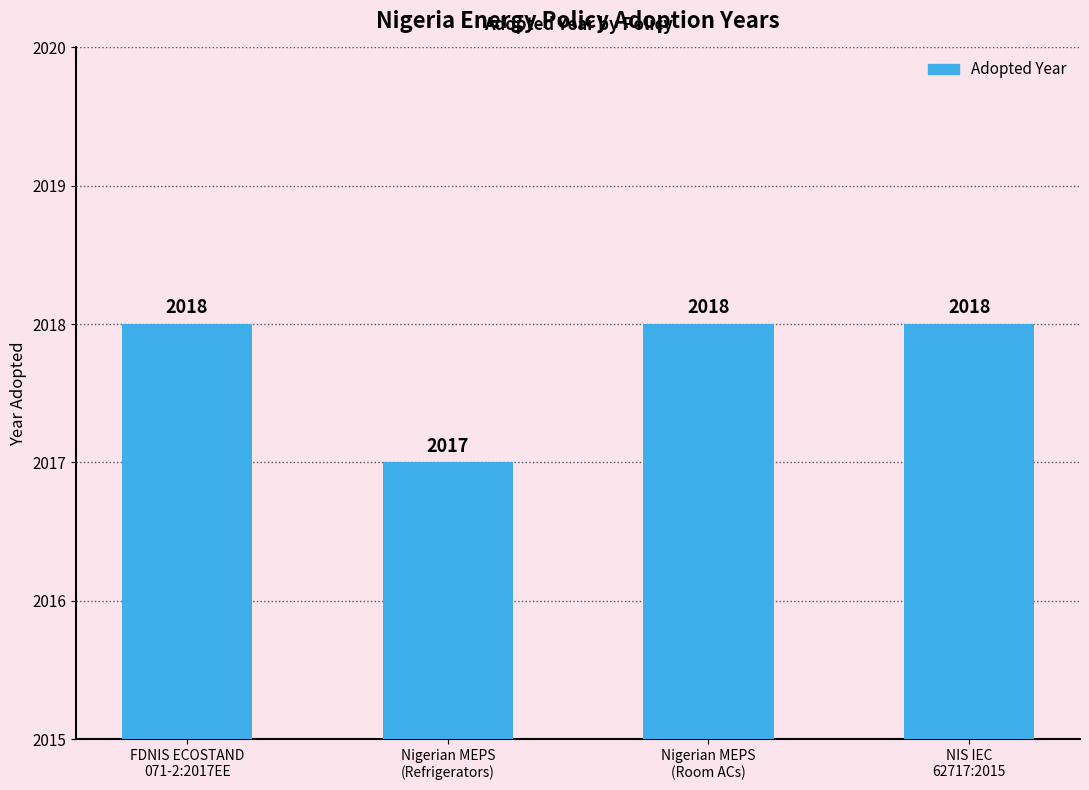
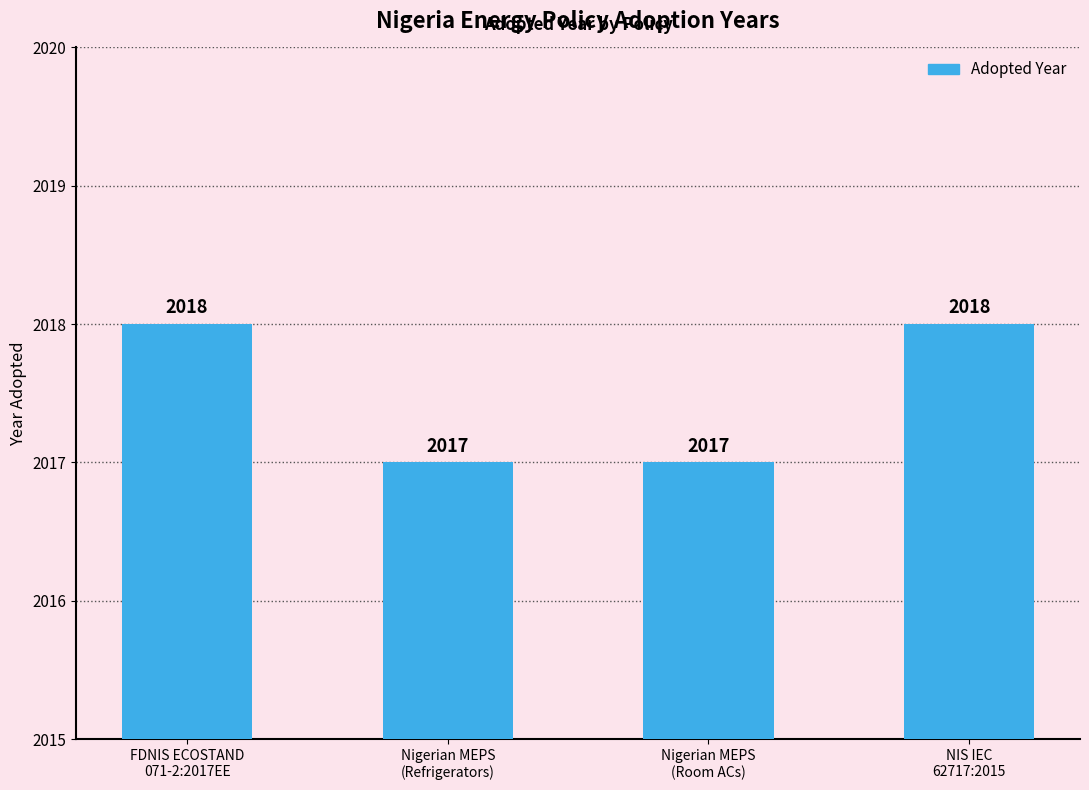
Nigerian MEPS (Room ACs): 2018 -> 2017
